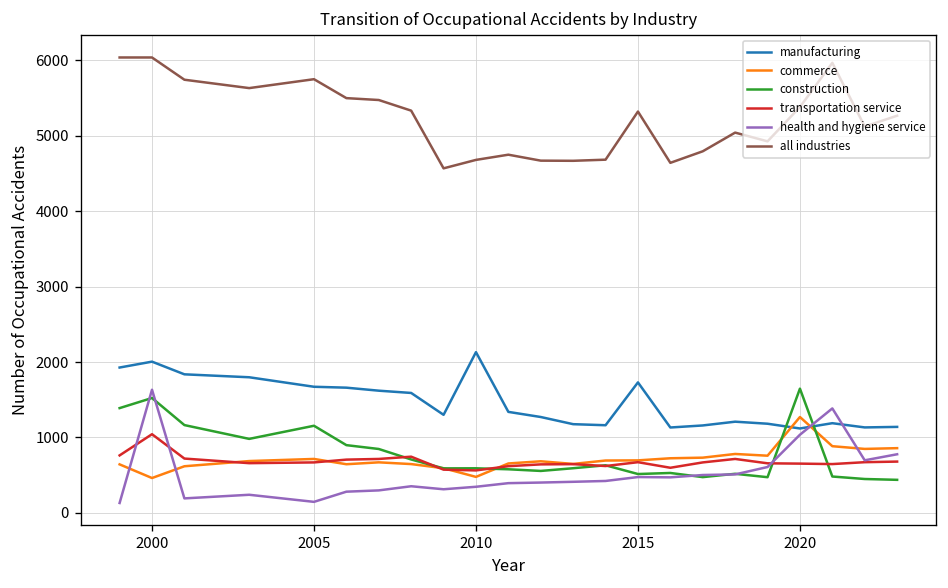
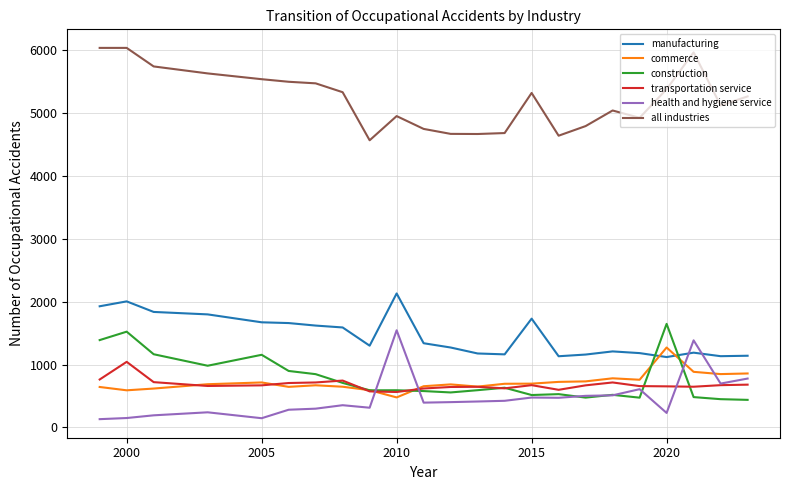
commerce, 2000: 500 -> 600
health and hygiene service, 2000: 1600 -> 100
all industries, 2005: 5800 -> 5500
health and hygiene service, 2010: 300 -> 1500
all industries, 2010: 4700 -> 5000
health and hygiene service, 2020: 1000 -> 200
